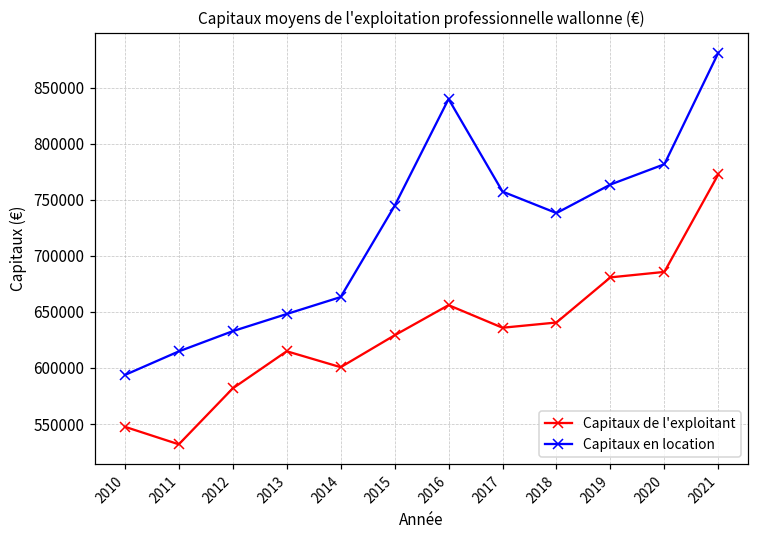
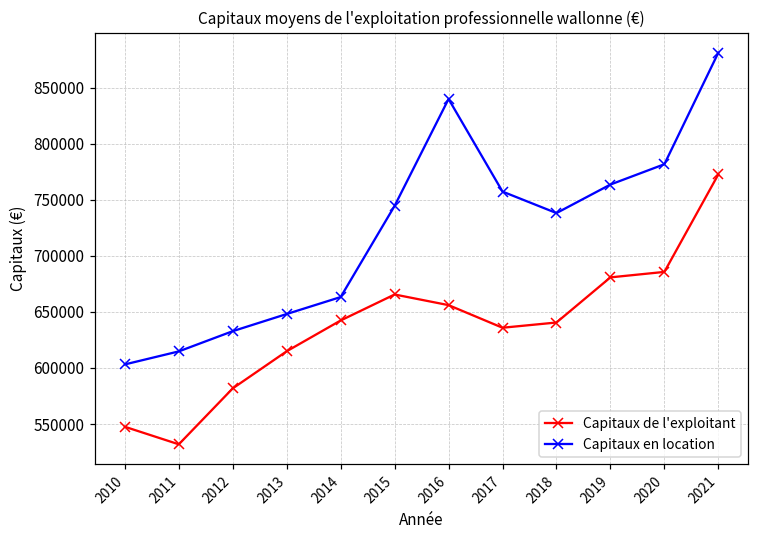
Capitaux en location, 2010: 594000 -> 603000
Capitaux de l'exploitant, 2014: 601000 -> 642000
Capitaux de l'exploitant, 2015: 629000 -> 666000
